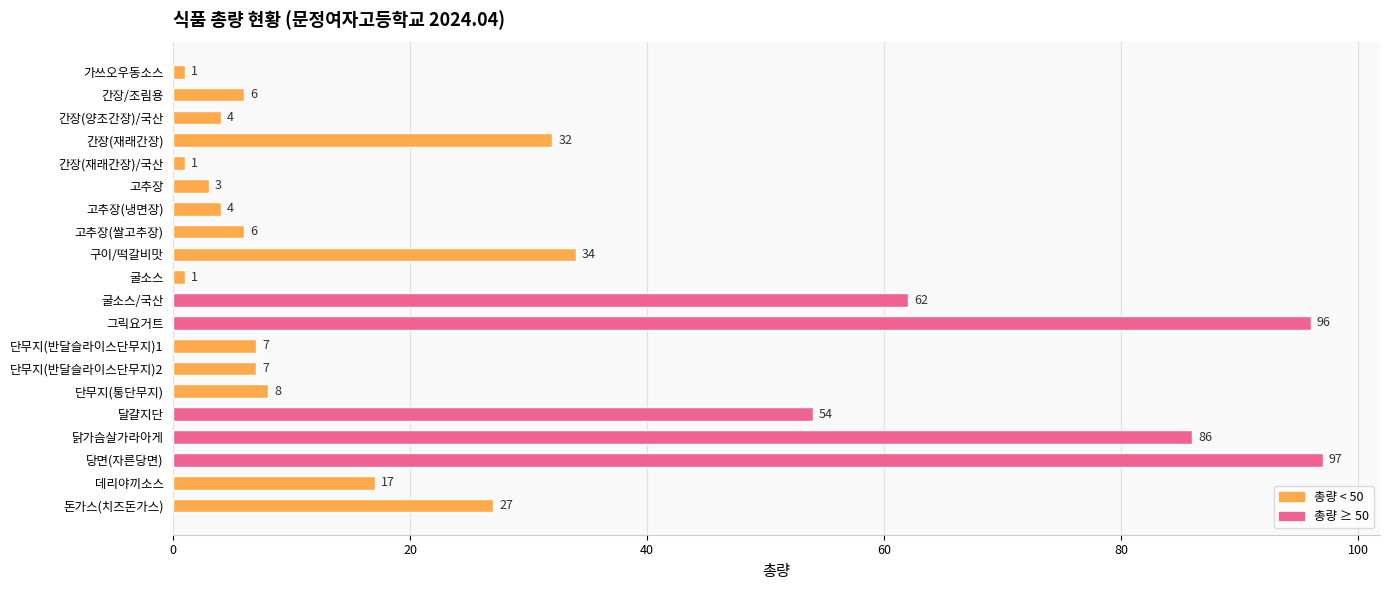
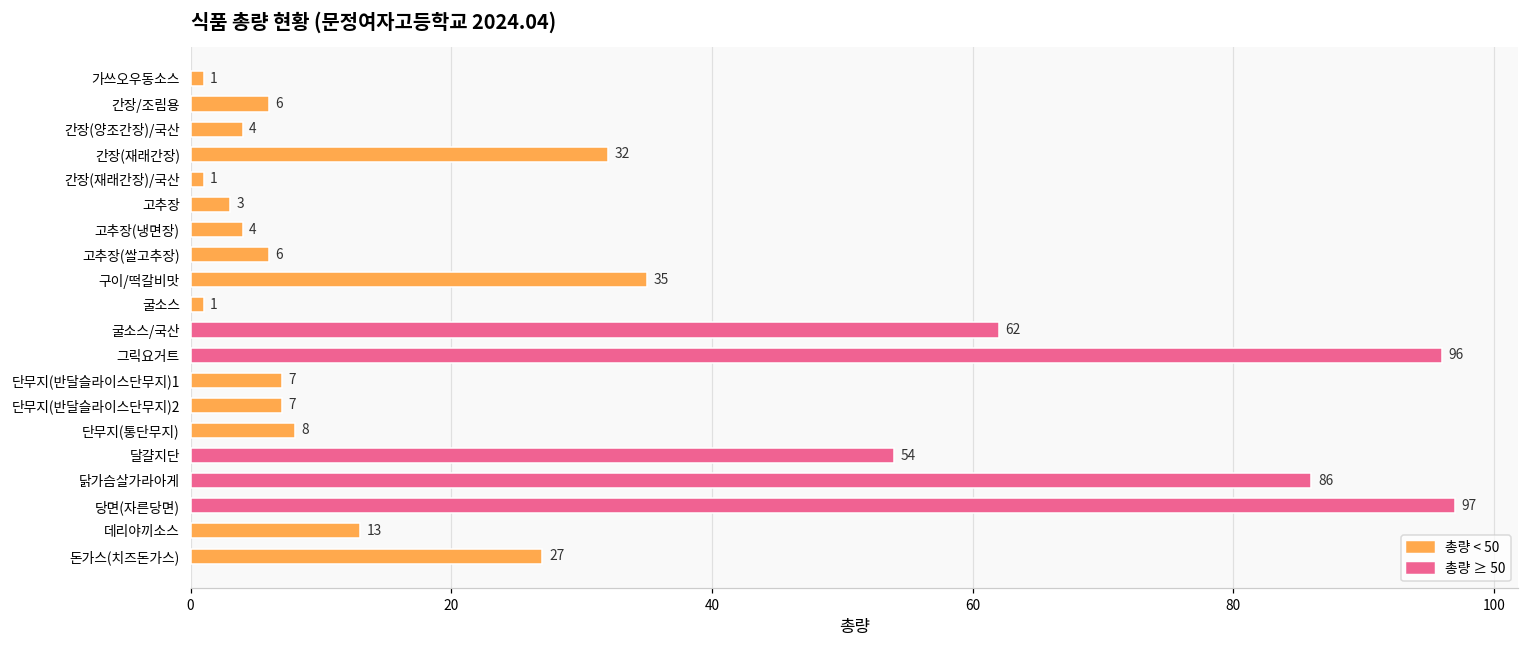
구이/떡갈비맛: 34 -> 35
데리야끼소스: 17 -> 13
